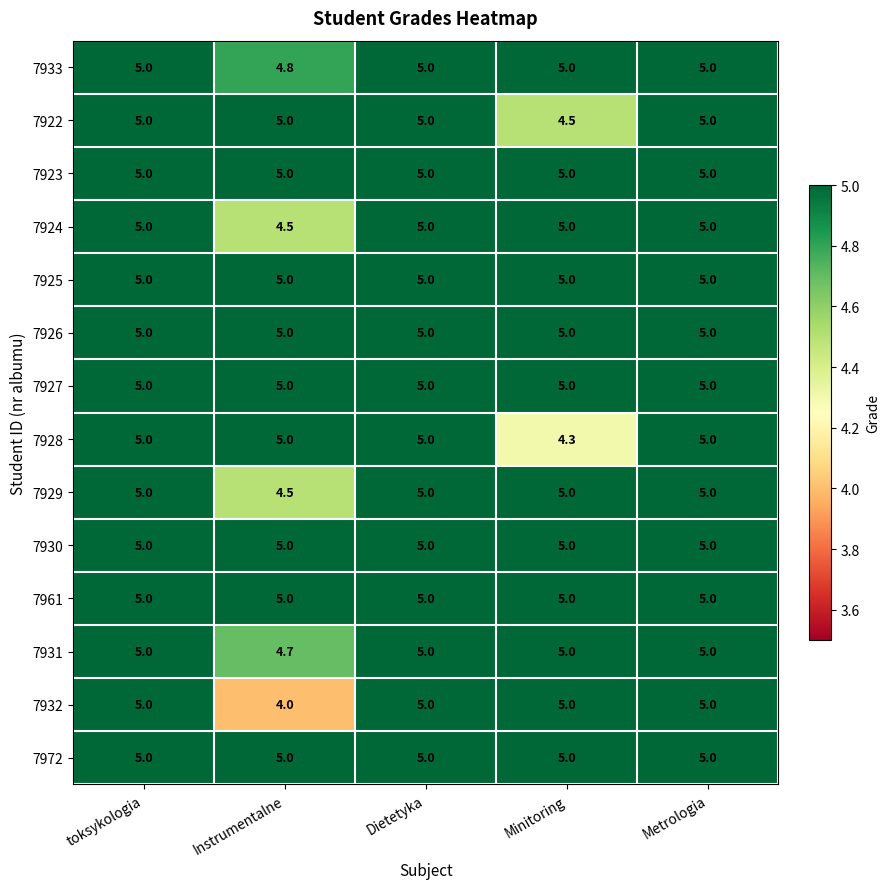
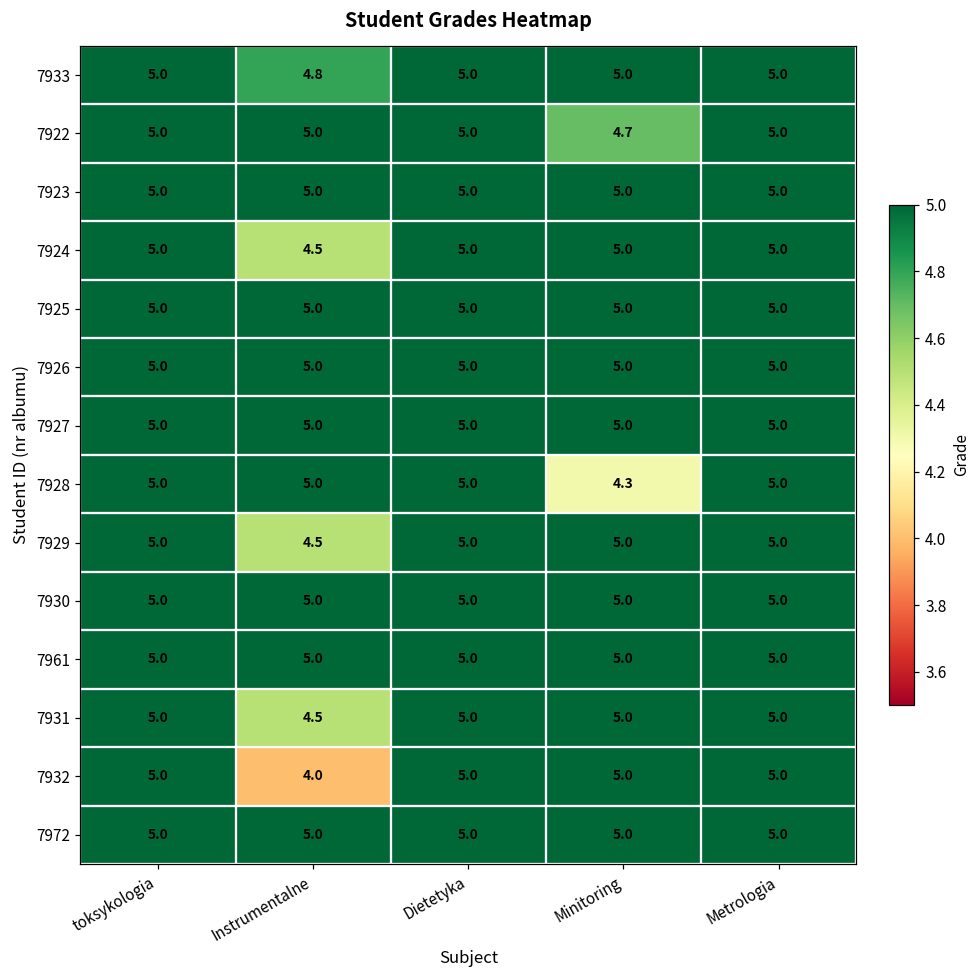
7922, Minitoring: 4.5 -> 4.7
7931, Instrumentalne: 4.7 -> 4.5
